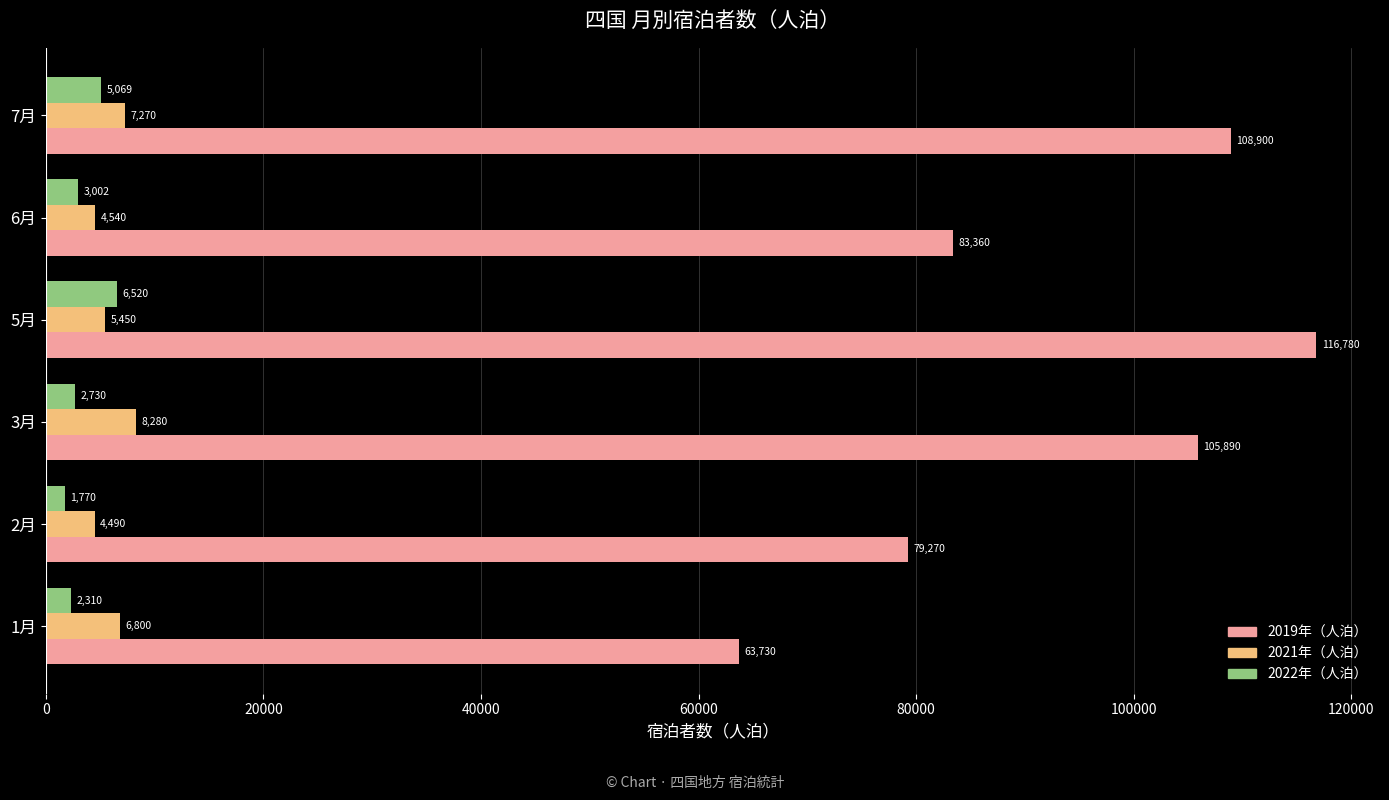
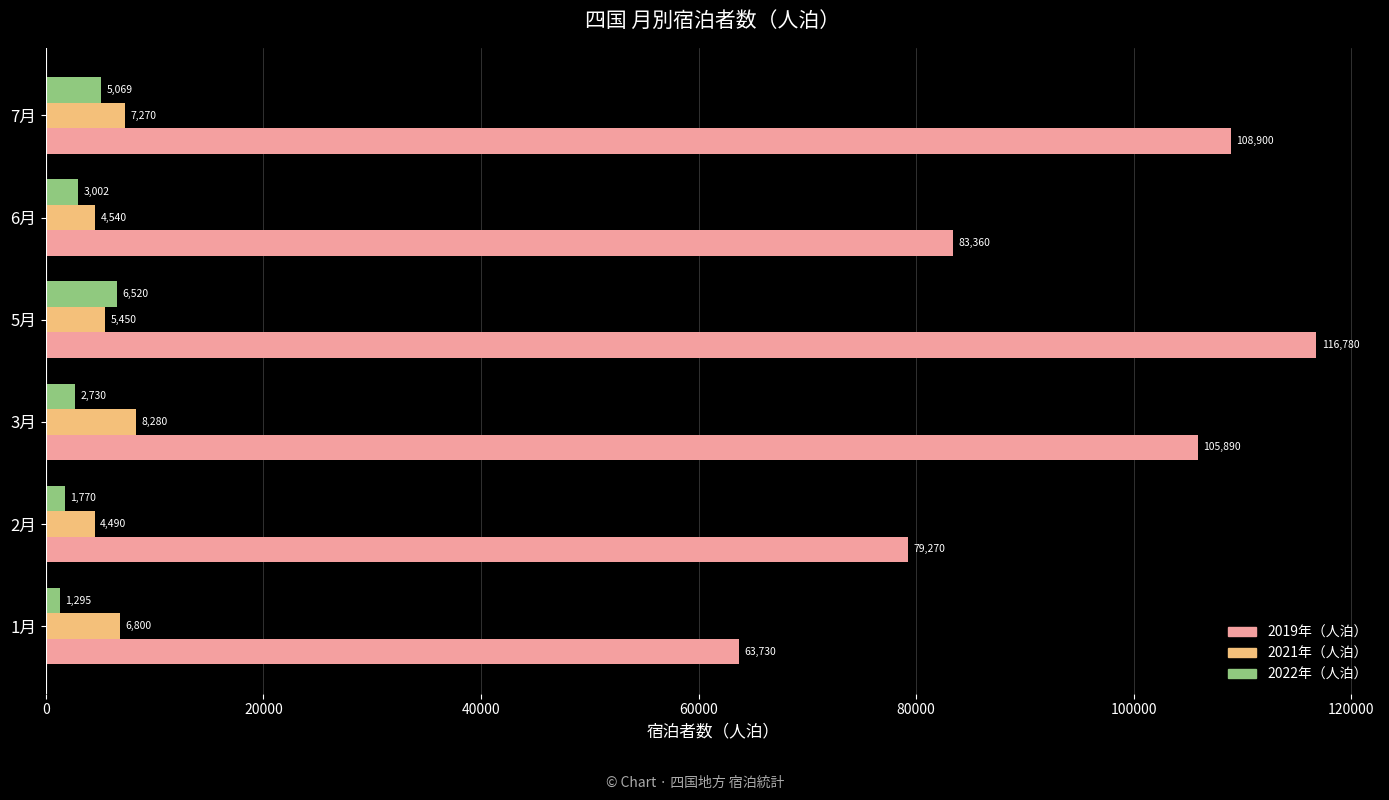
2022年（人泊）, 1月: 2,310 -> 1,295
